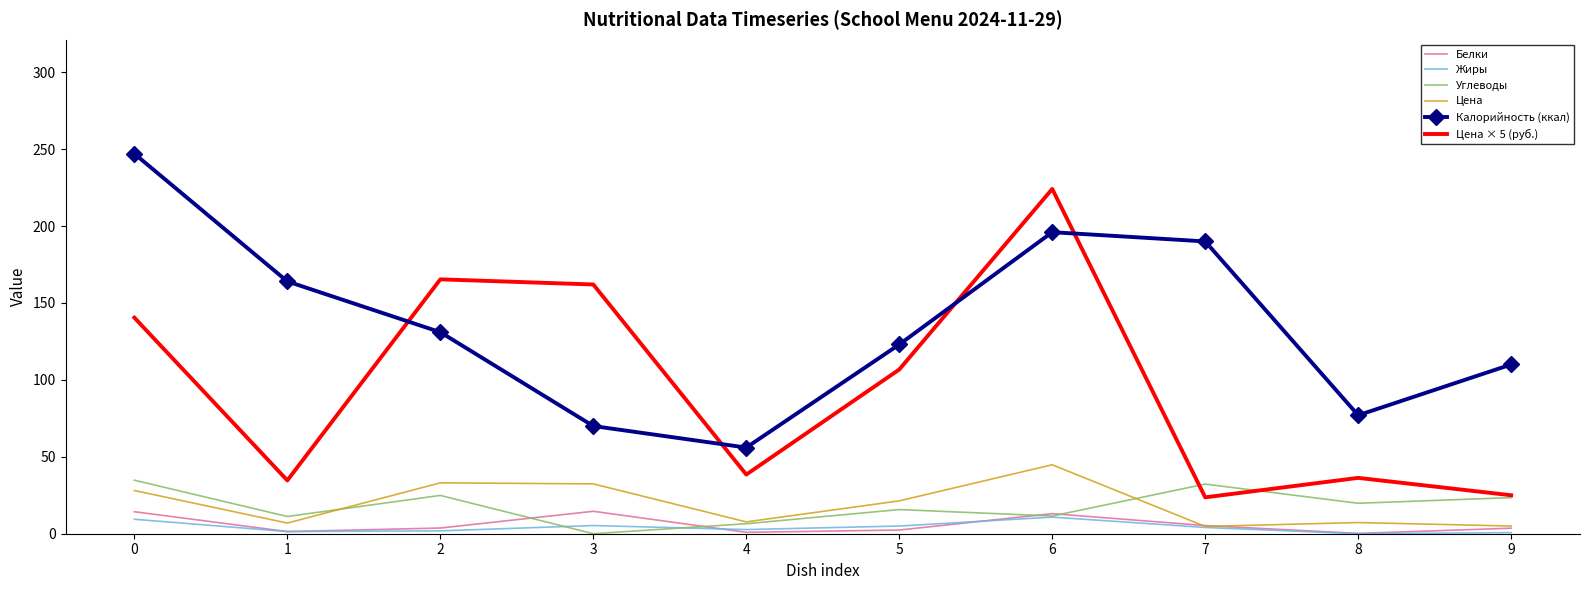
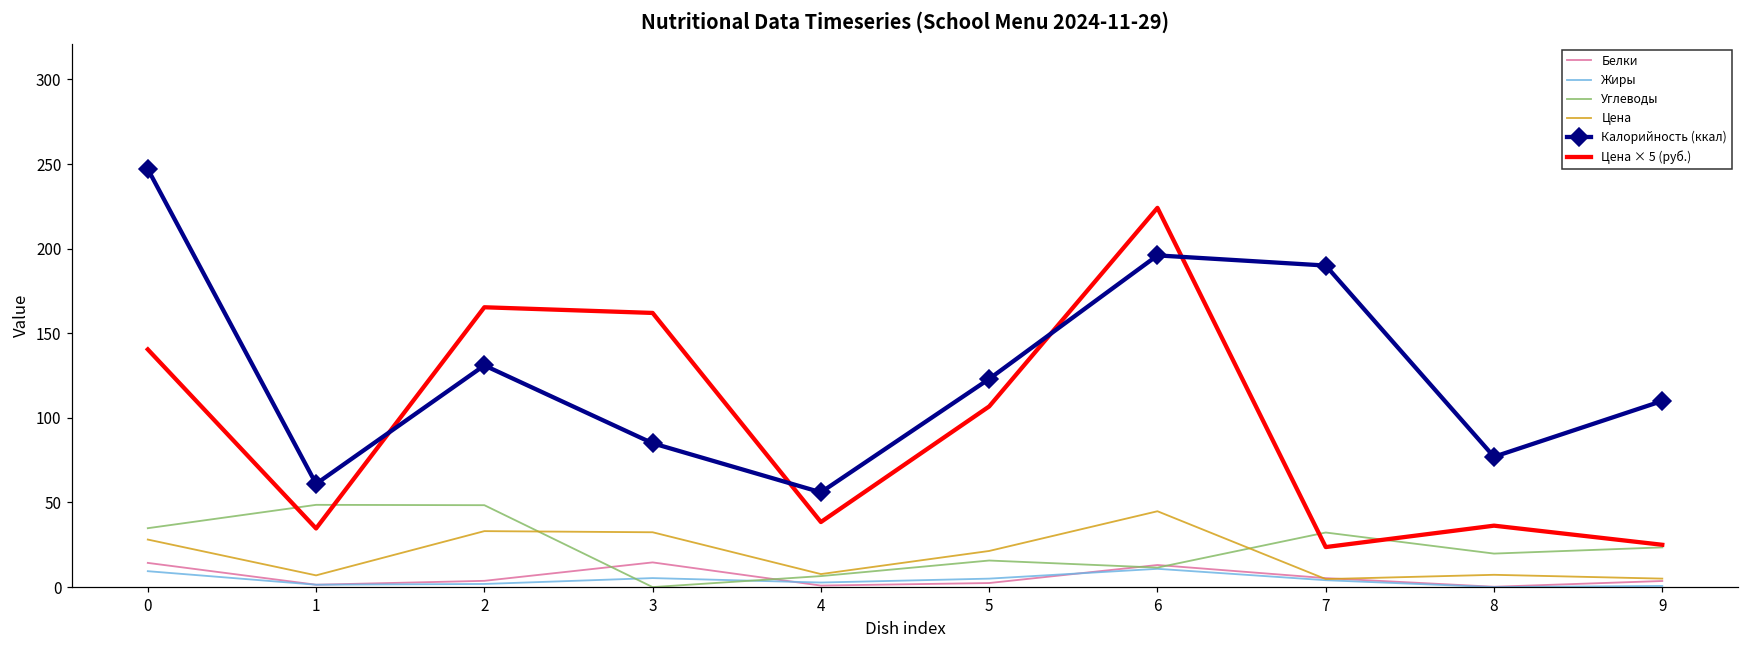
Углеводы, 1: 11 -> 49
Калорийность (ккал), 1: 164 -> 61
Углеводы, 2: 25 -> 48
Калорийность (ккал), 3: 70 -> 85
